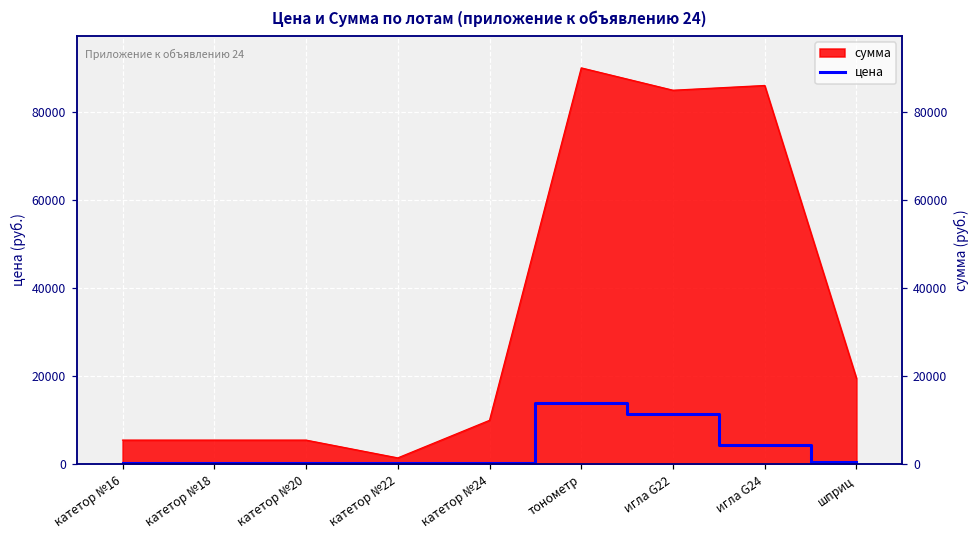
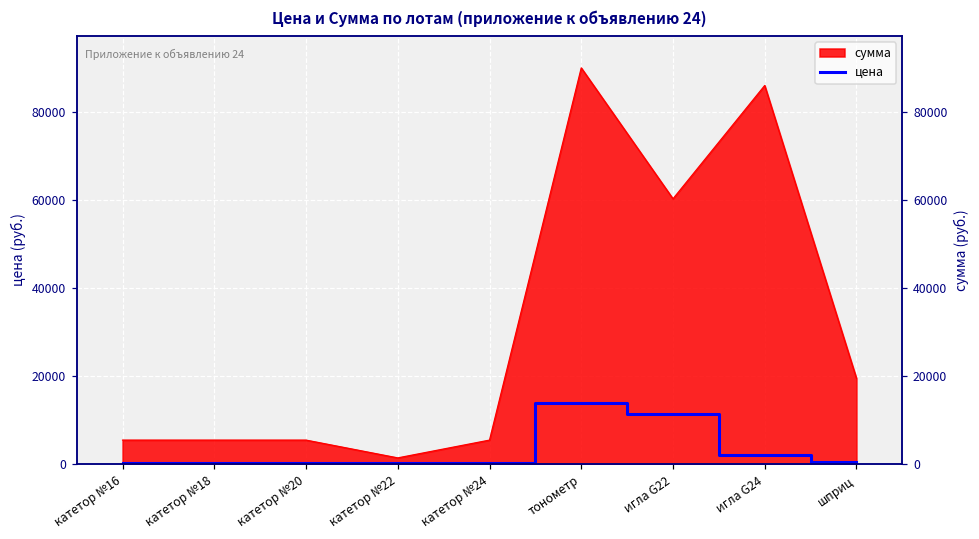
сумма, катетор №24: 10000 -> 5000
сумма, игла G22: 85000 -> 60000
цена, игла G24: 4000 -> 2000
